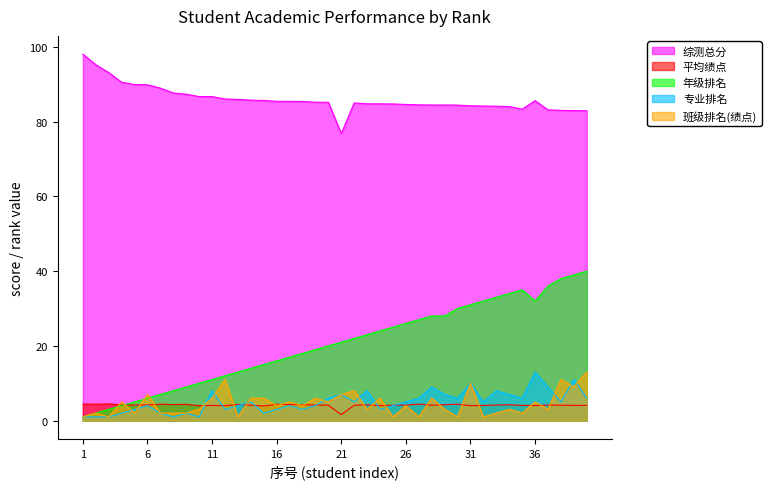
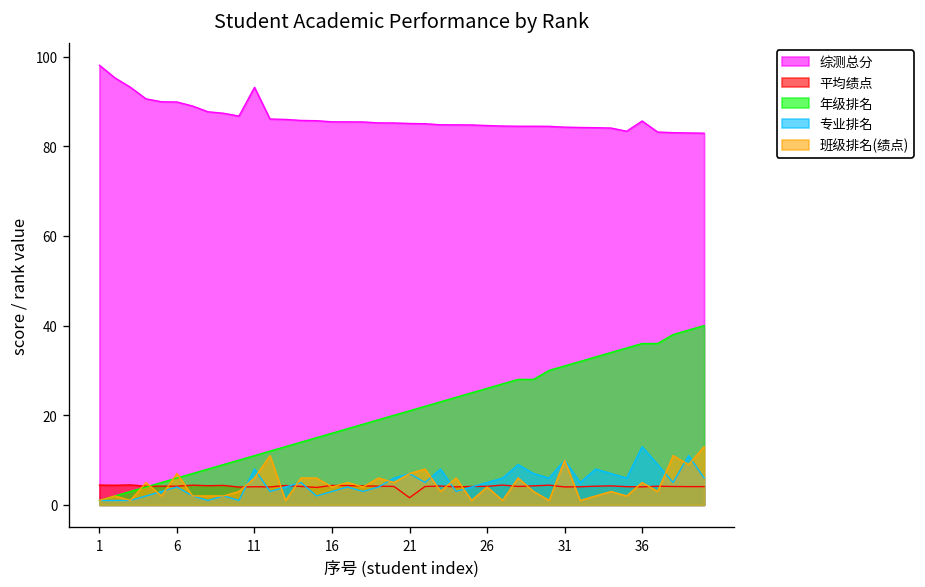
综测总分, 11: 87 -> 93
综测总分, 21: 77 -> 85
年级排名, 36: 32 -> 36
